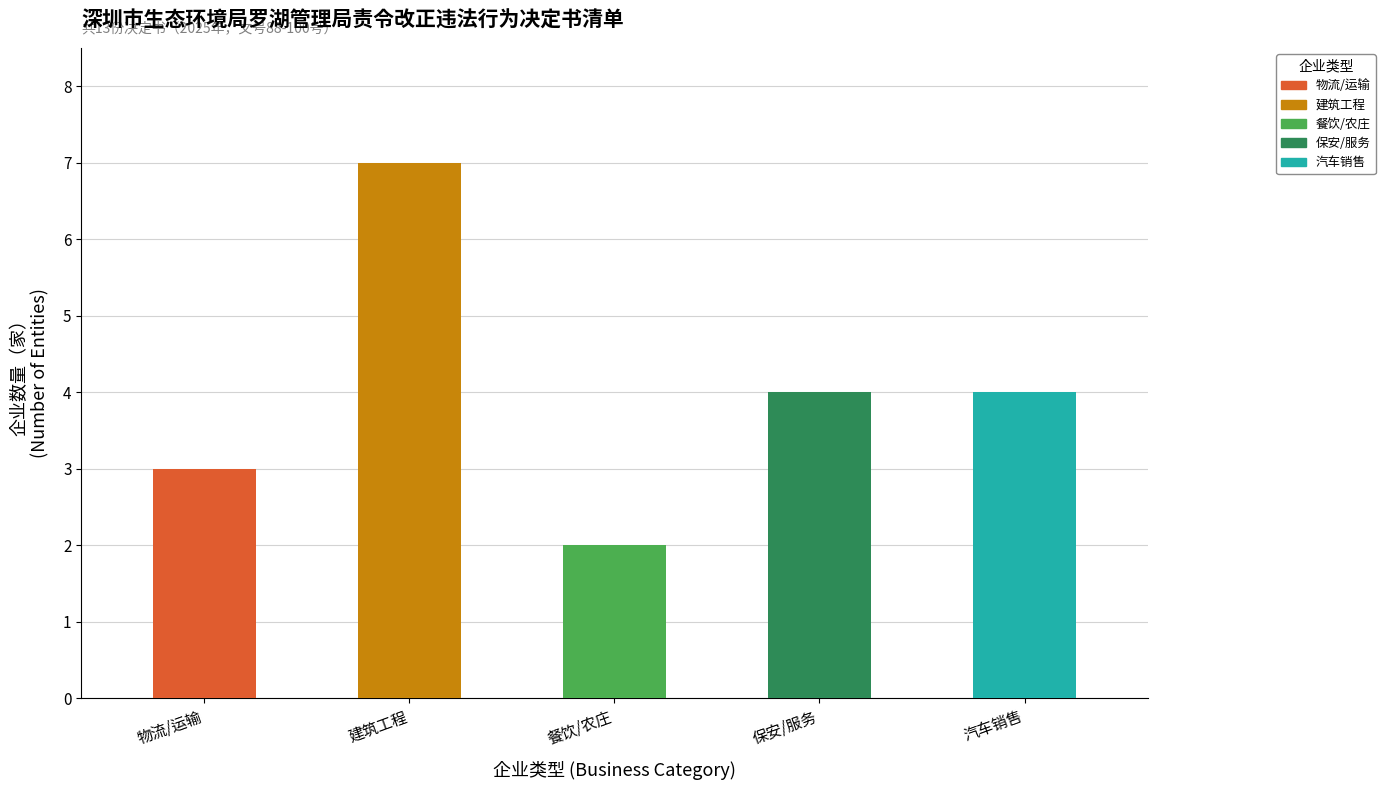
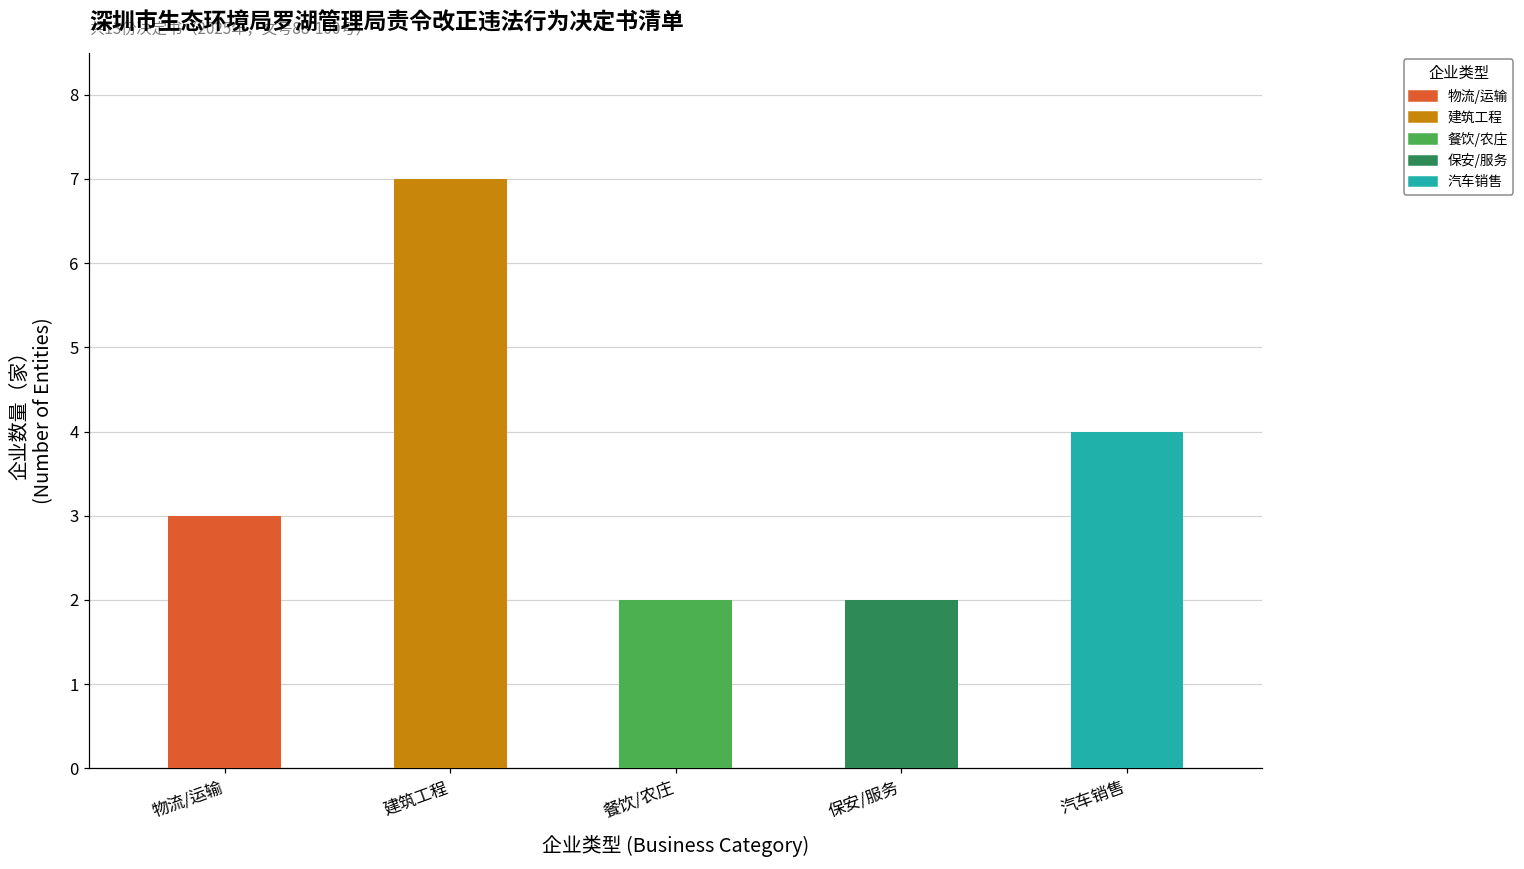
保安/服务: 4 -> 2
